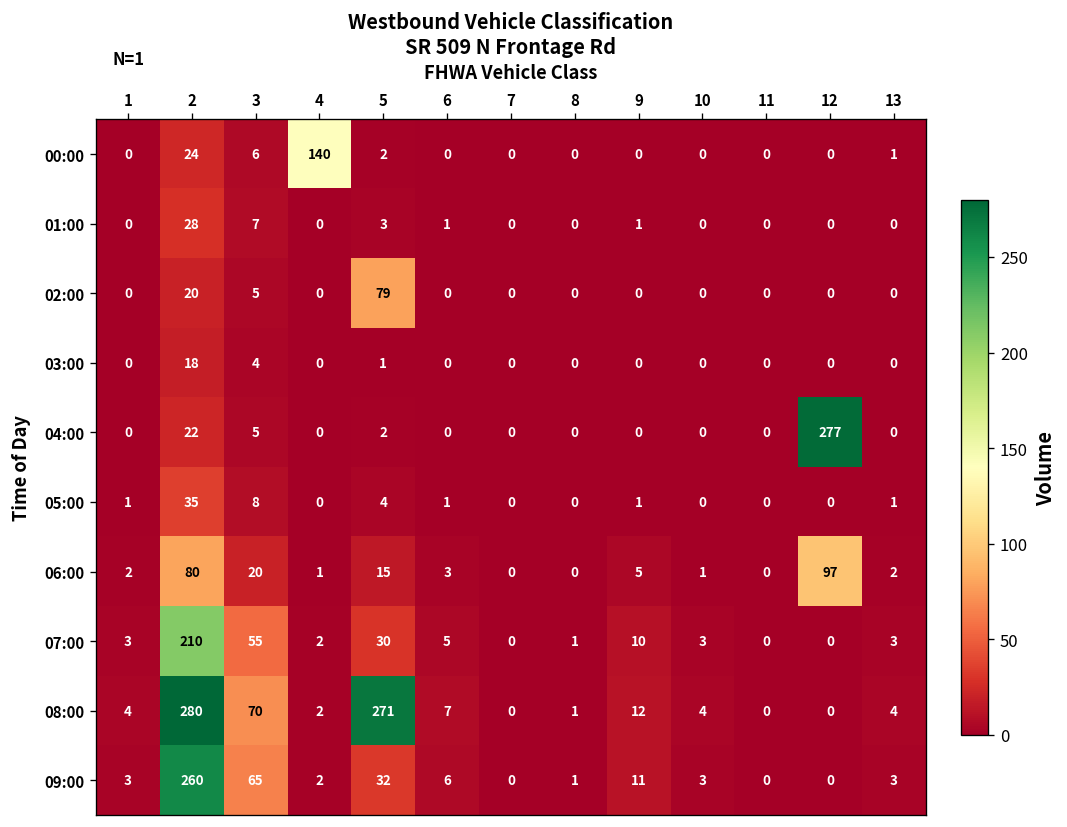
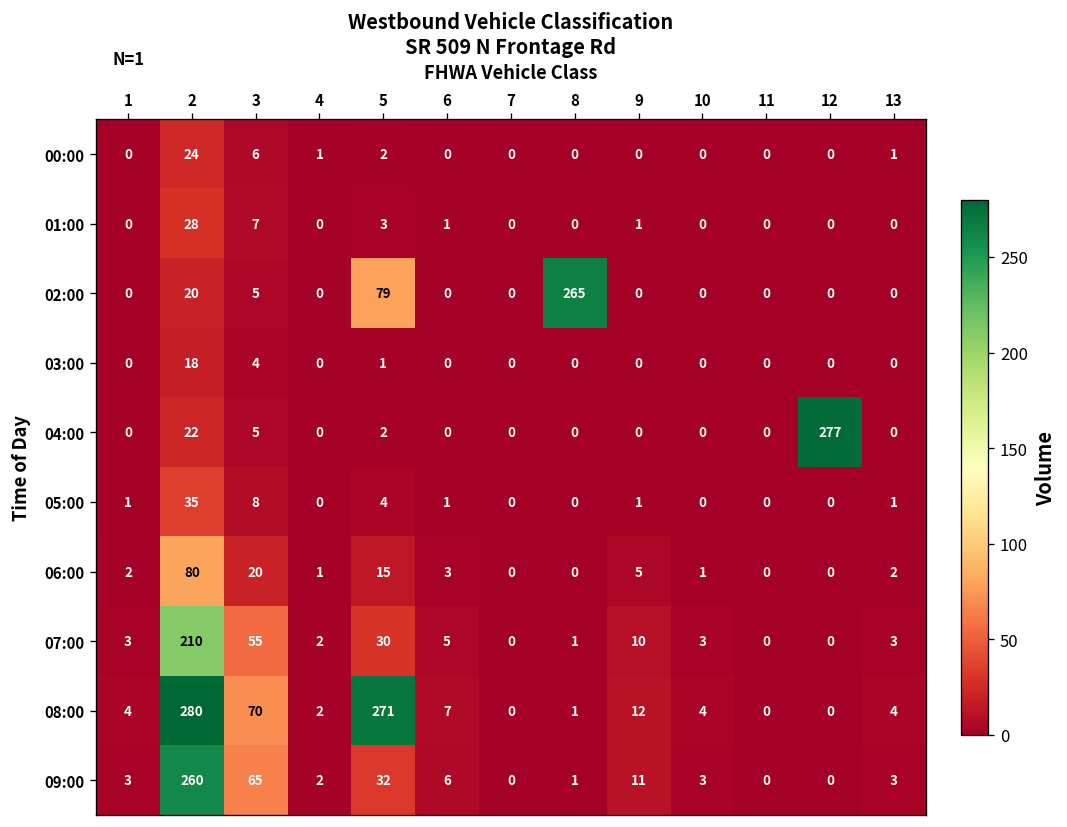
00:00, 4: 140 -> 1
02:00, 8: 0 -> 265
06:00, 12: 97 -> 0
